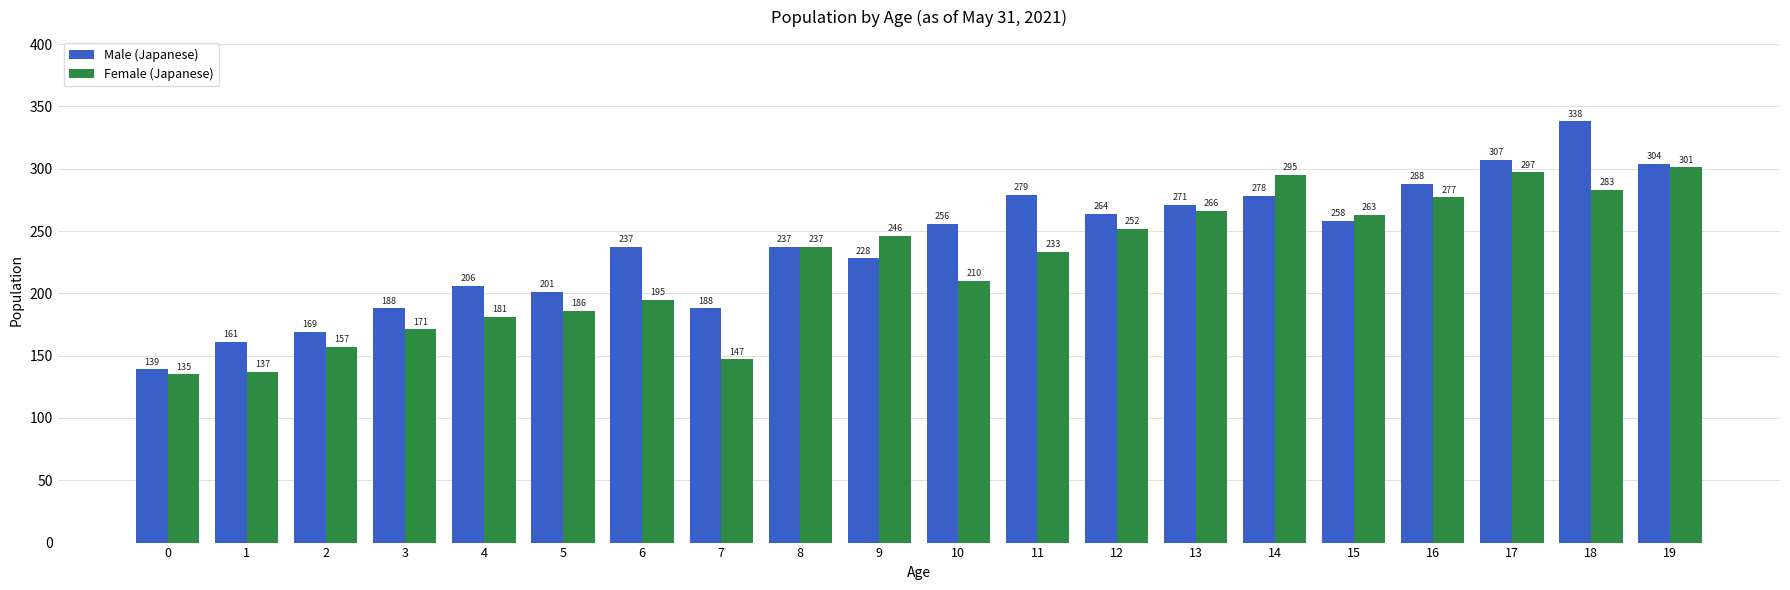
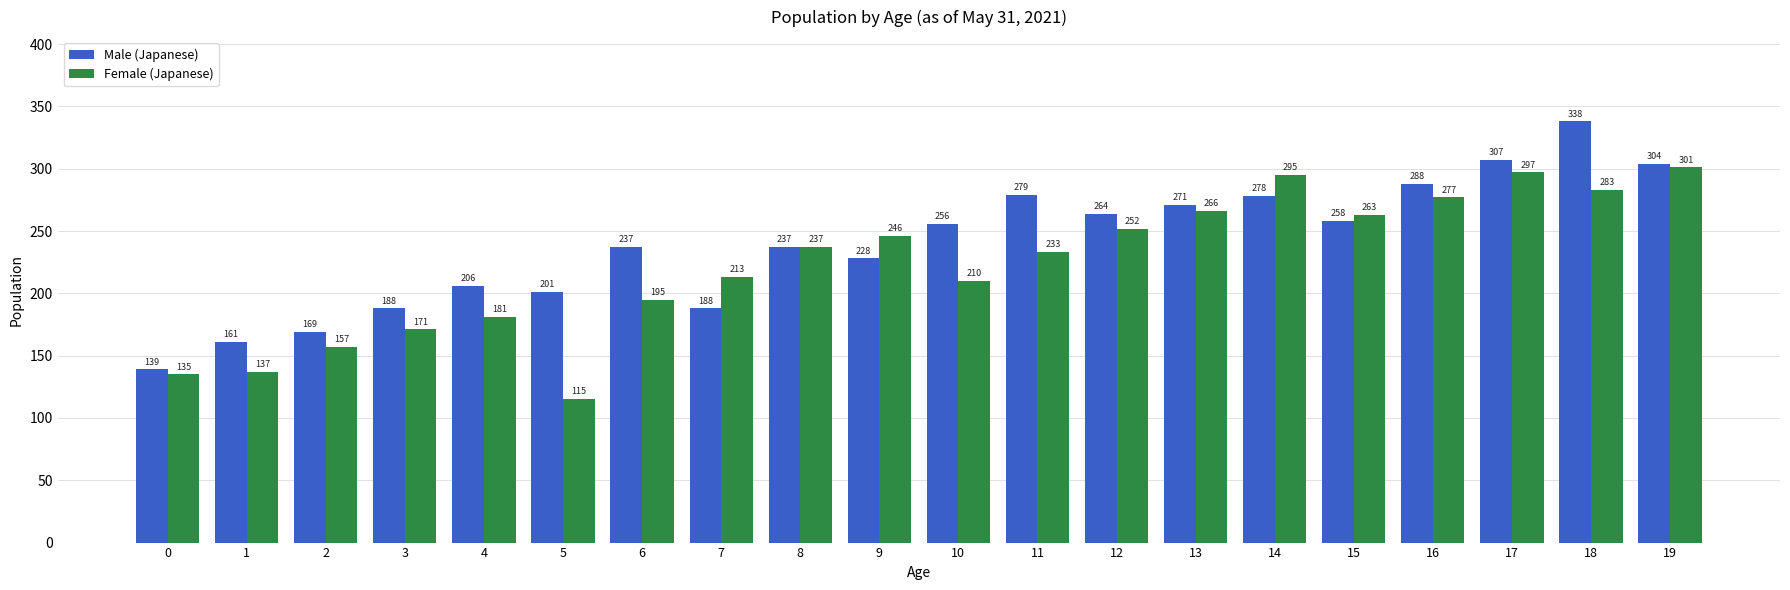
Female (Japanese), 5: 186 -> 115
Female (Japanese), 7: 147 -> 213
